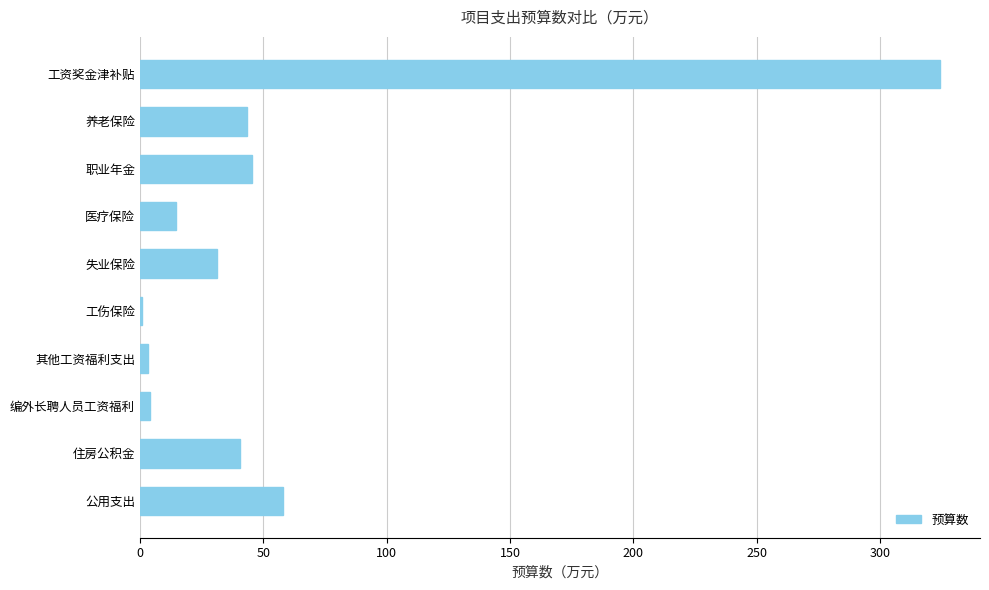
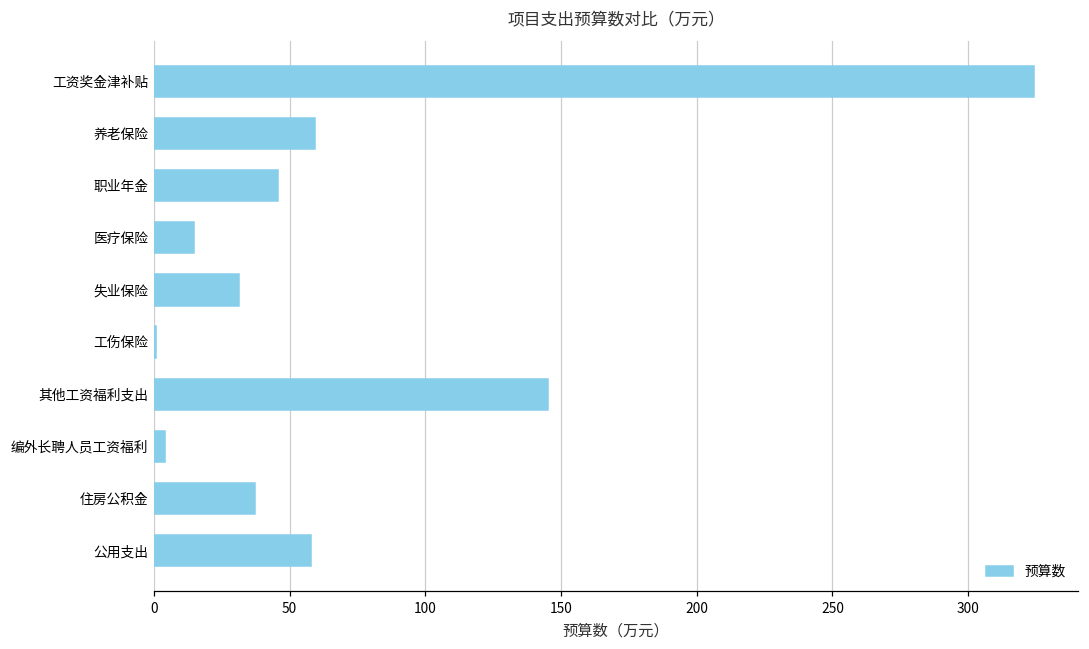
养老保险: 43 -> 59
其他工资福利支出: 3 -> 145
住房公积金: 41 -> 37
